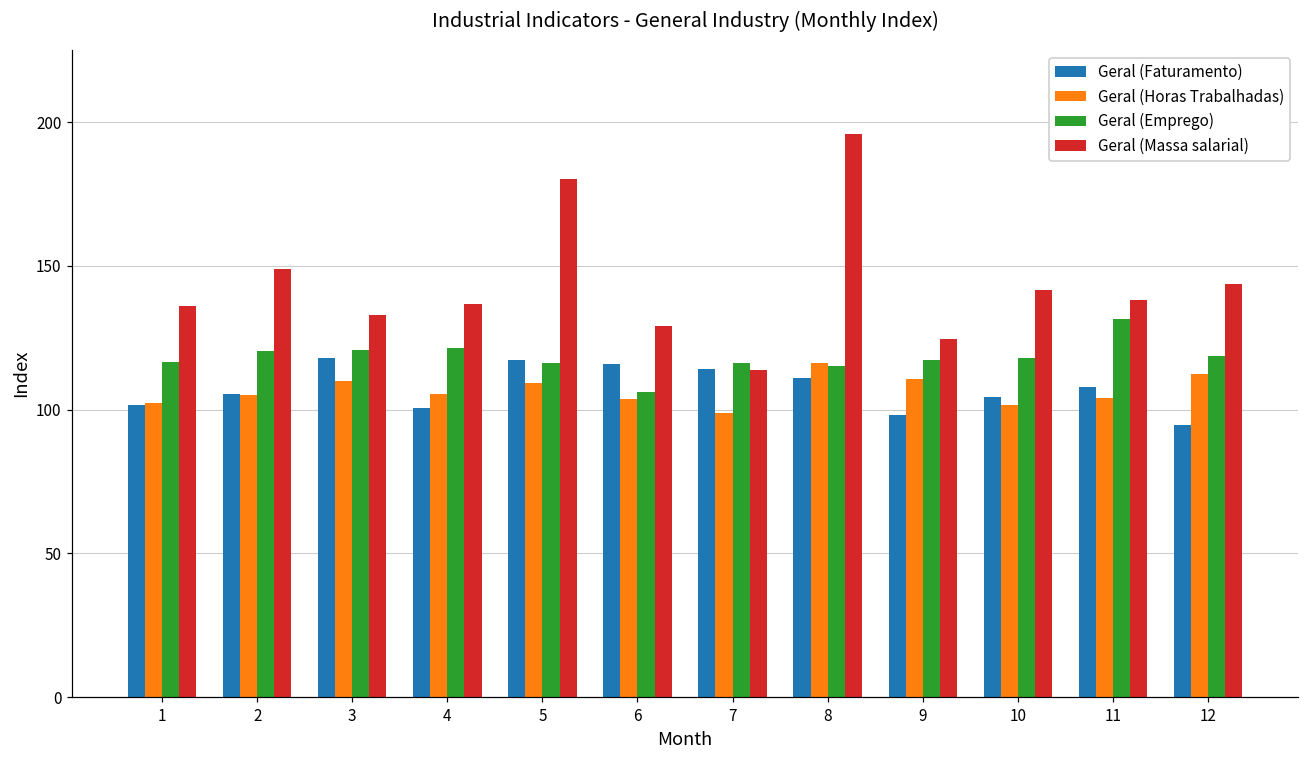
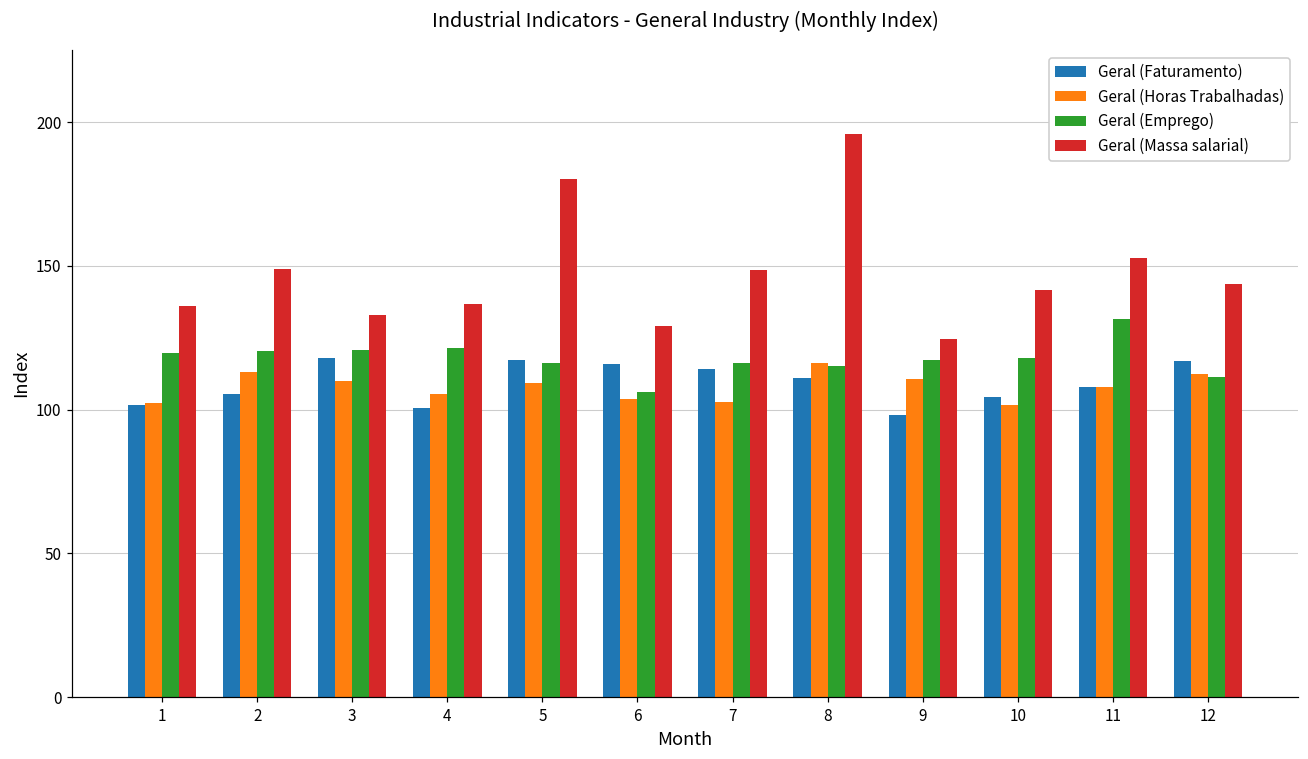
Geral (Emprego), 1: 117 -> 120
Geral (Horas Trabalhadas), 2: 105 -> 113
Geral (Horas Trabalhadas), 7: 99 -> 103
Geral (Massa salarial), 7: 114 -> 149
Geral (Horas Trabalhadas), 11: 104 -> 108
Geral (Massa salarial), 11: 138 -> 153
Geral (Faturamento), 12: 95 -> 117
Geral (Emprego), 12: 119 -> 111
